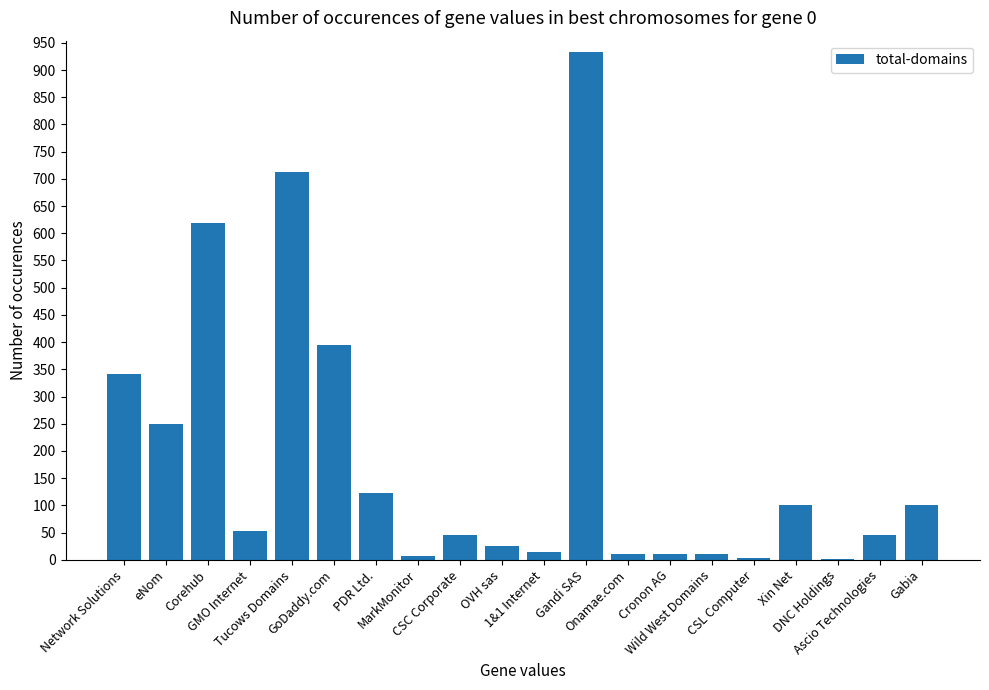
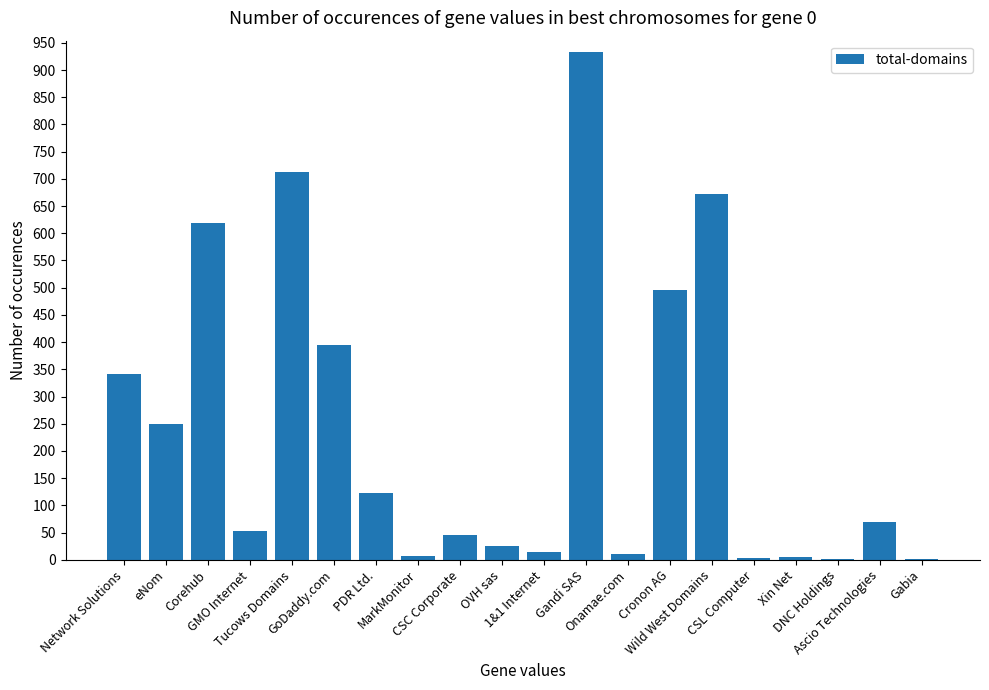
Cronon AG: 10 -> 500
Wild West Domains: 10 -> 670
Xin Net: 100 -> 10
Ascio Technologies: 50 -> 70
Gabia: 100 -> 0
